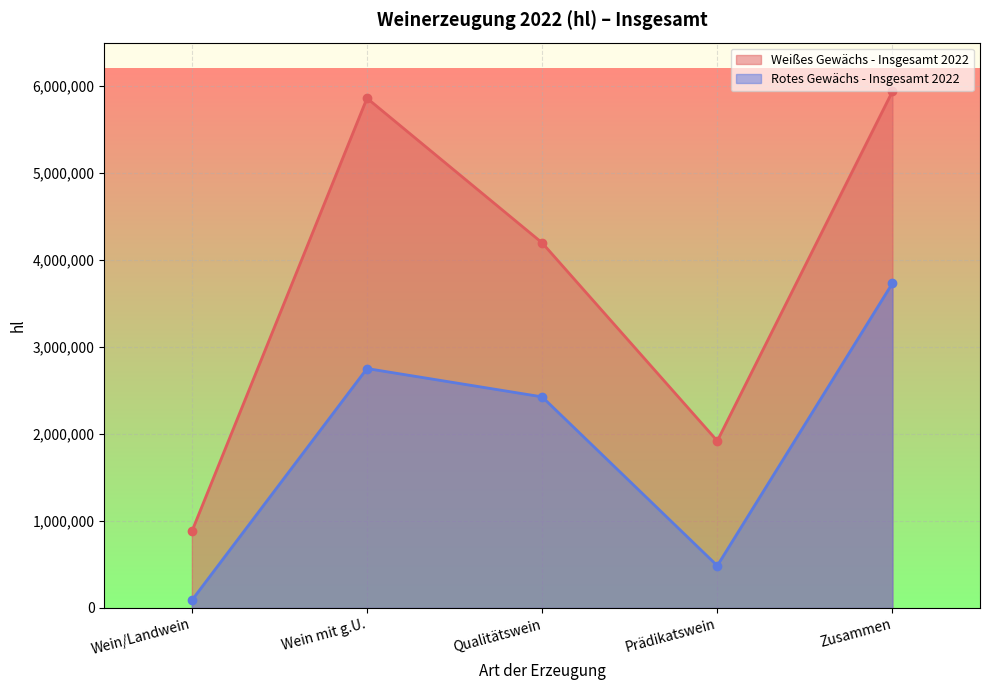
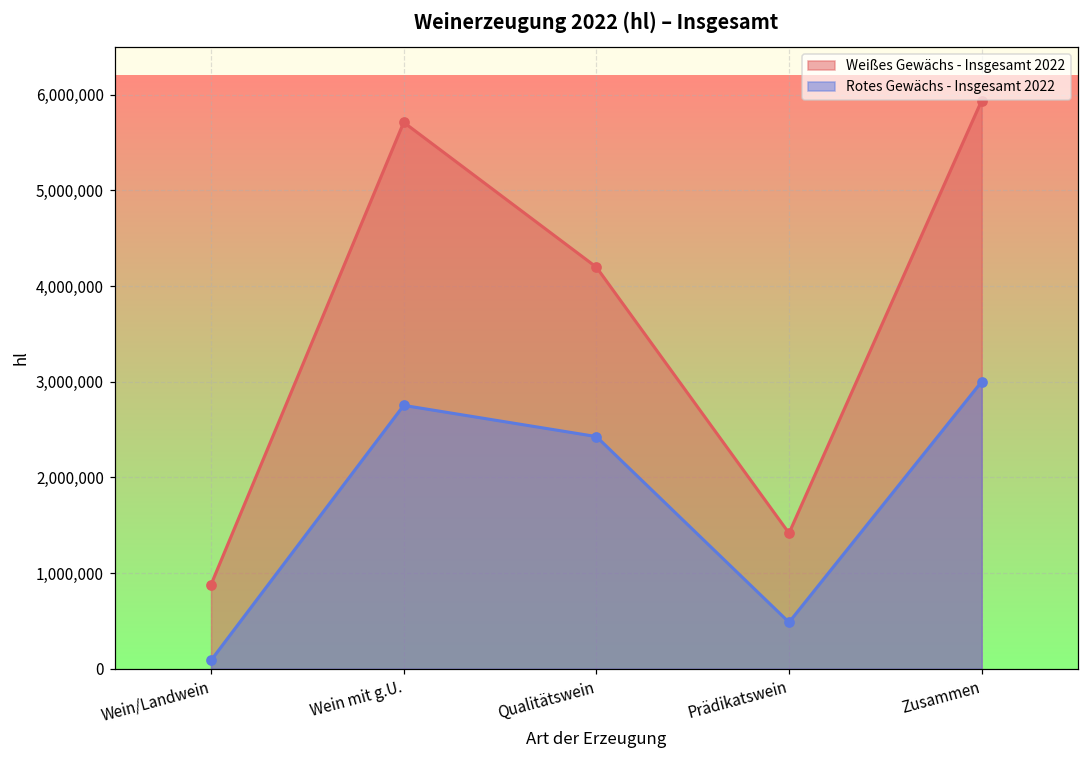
Weißes Gewächs - Insgesamt 2022, Wein mit g.U.: 5,900,000 -> 5,700,000
Weißes Gewächs - Insgesamt 2022, Prädikatswein: 1,900,000 -> 1,400,000
Rotes Gewächs - Insgesamt 2022, Zusammen: 3,700,000 -> 3,000,000
